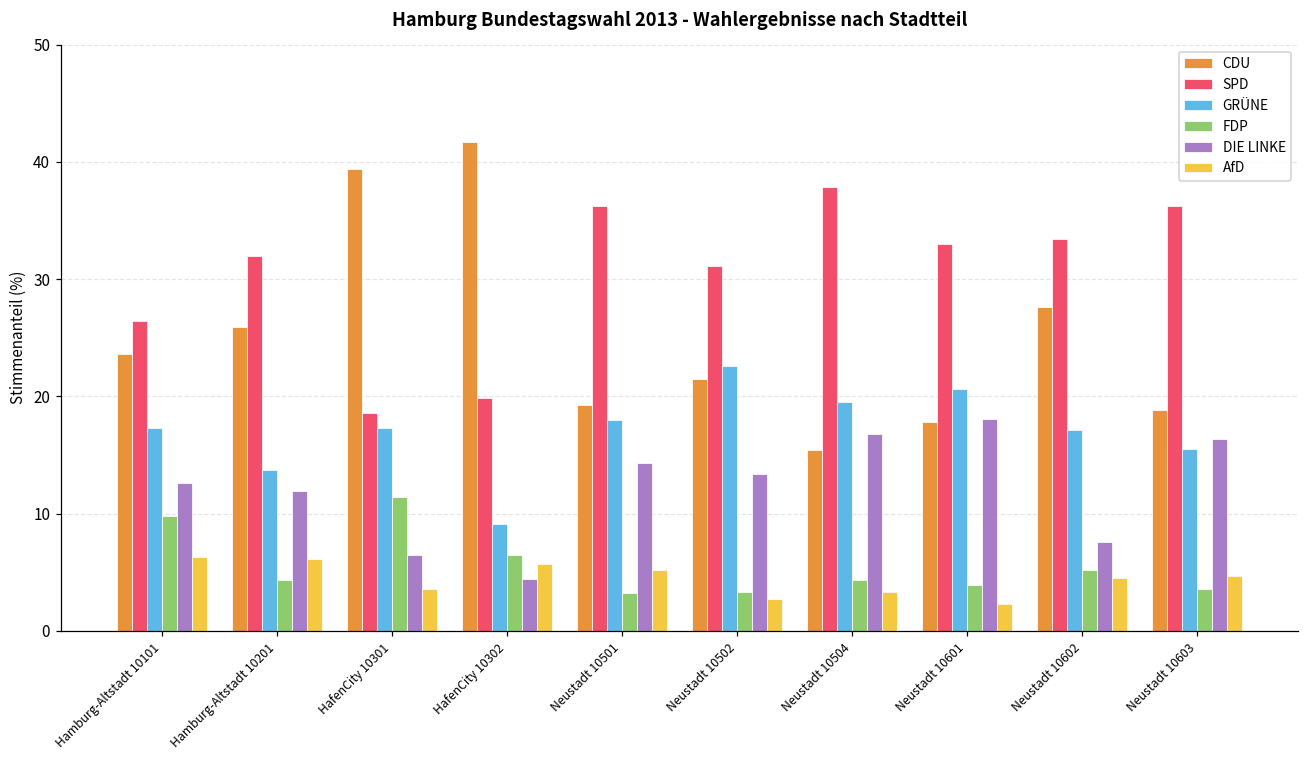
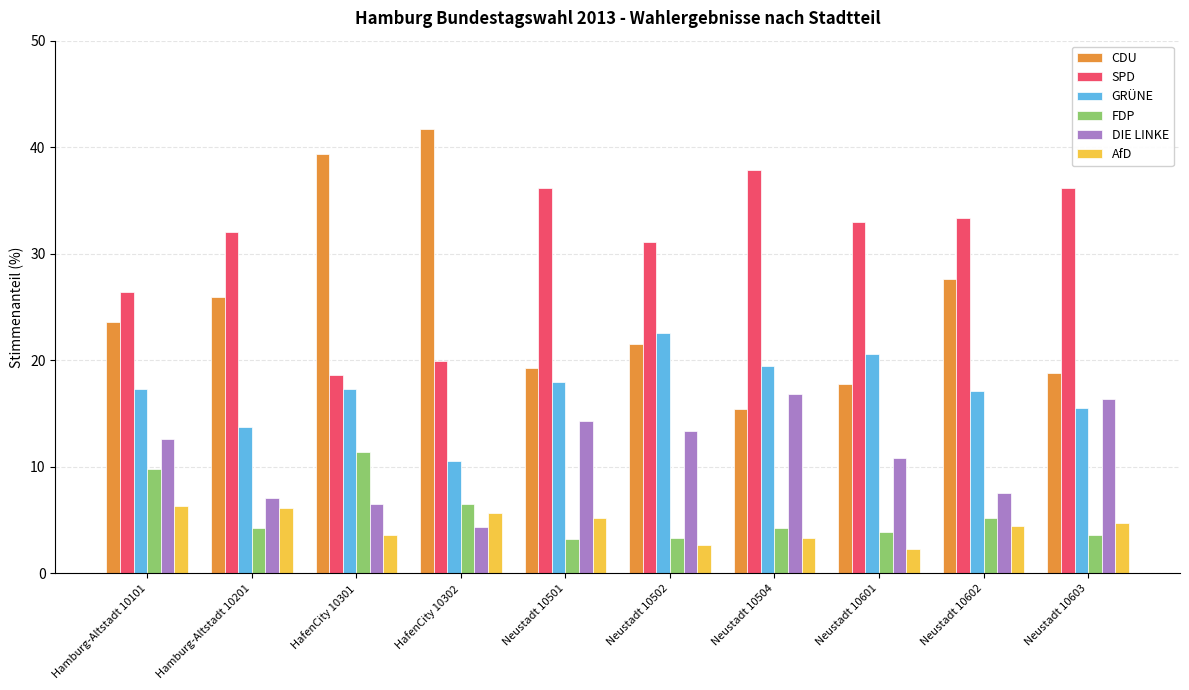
DIE LINKE, Hamburg-Altstadt 10201: 11.9 -> 7.1
GRÜNE, HafenCity 10302: 9.1 -> 10.6
DIE LINKE, Neustadt 10601: 18.1 -> 10.8
